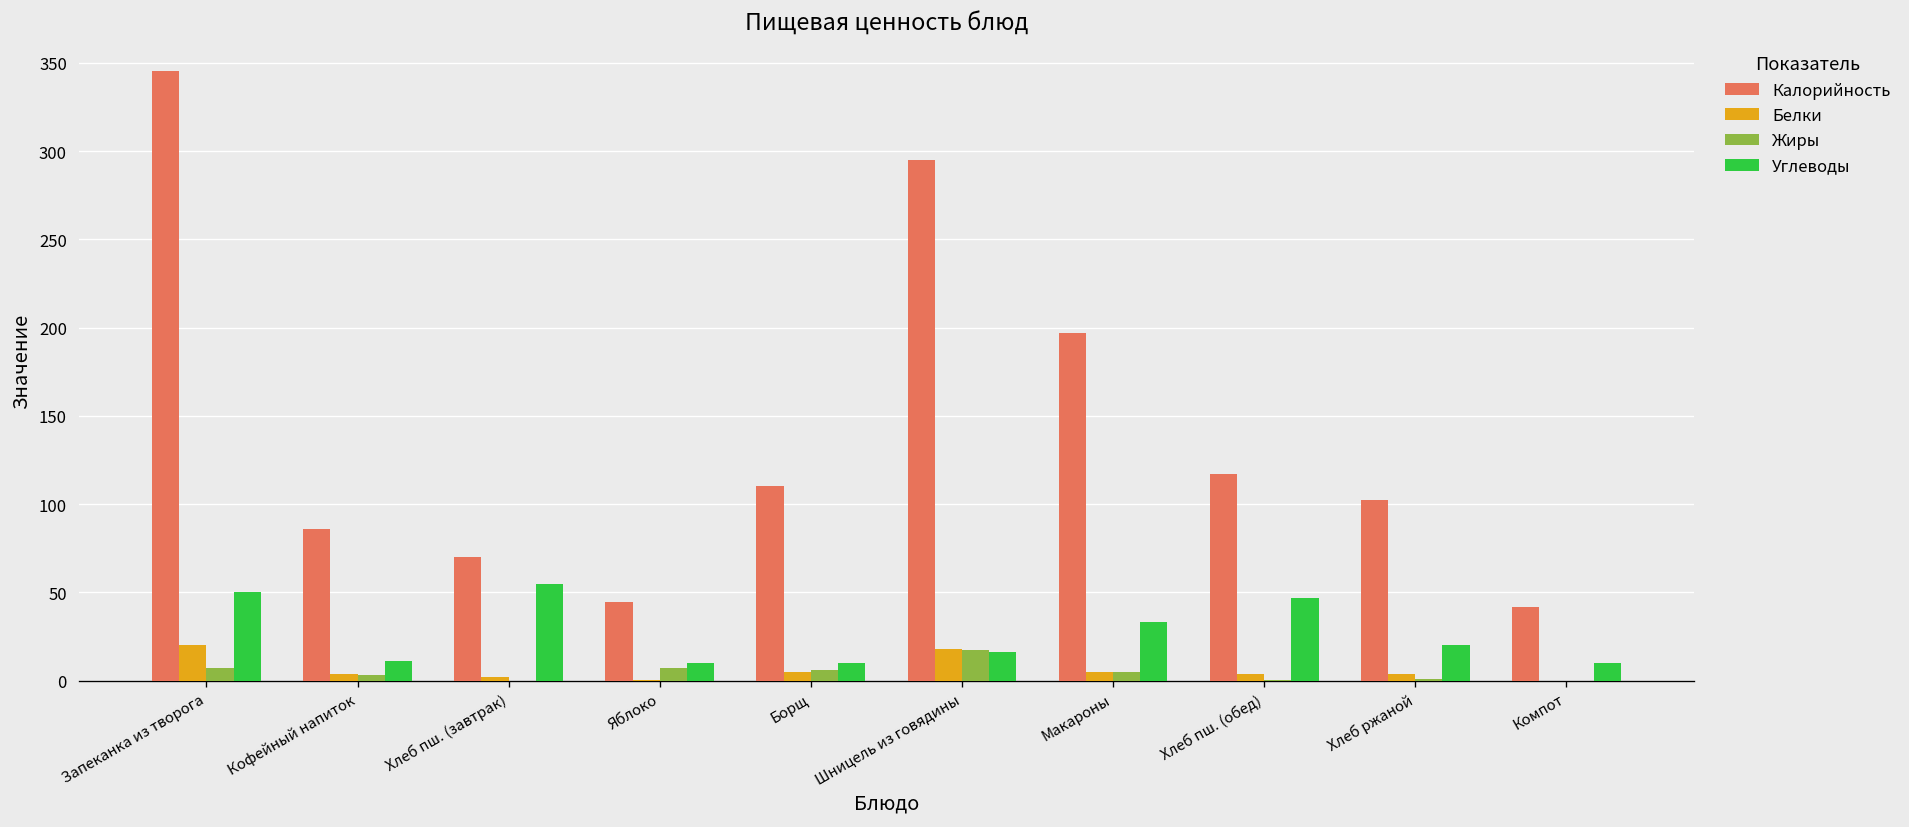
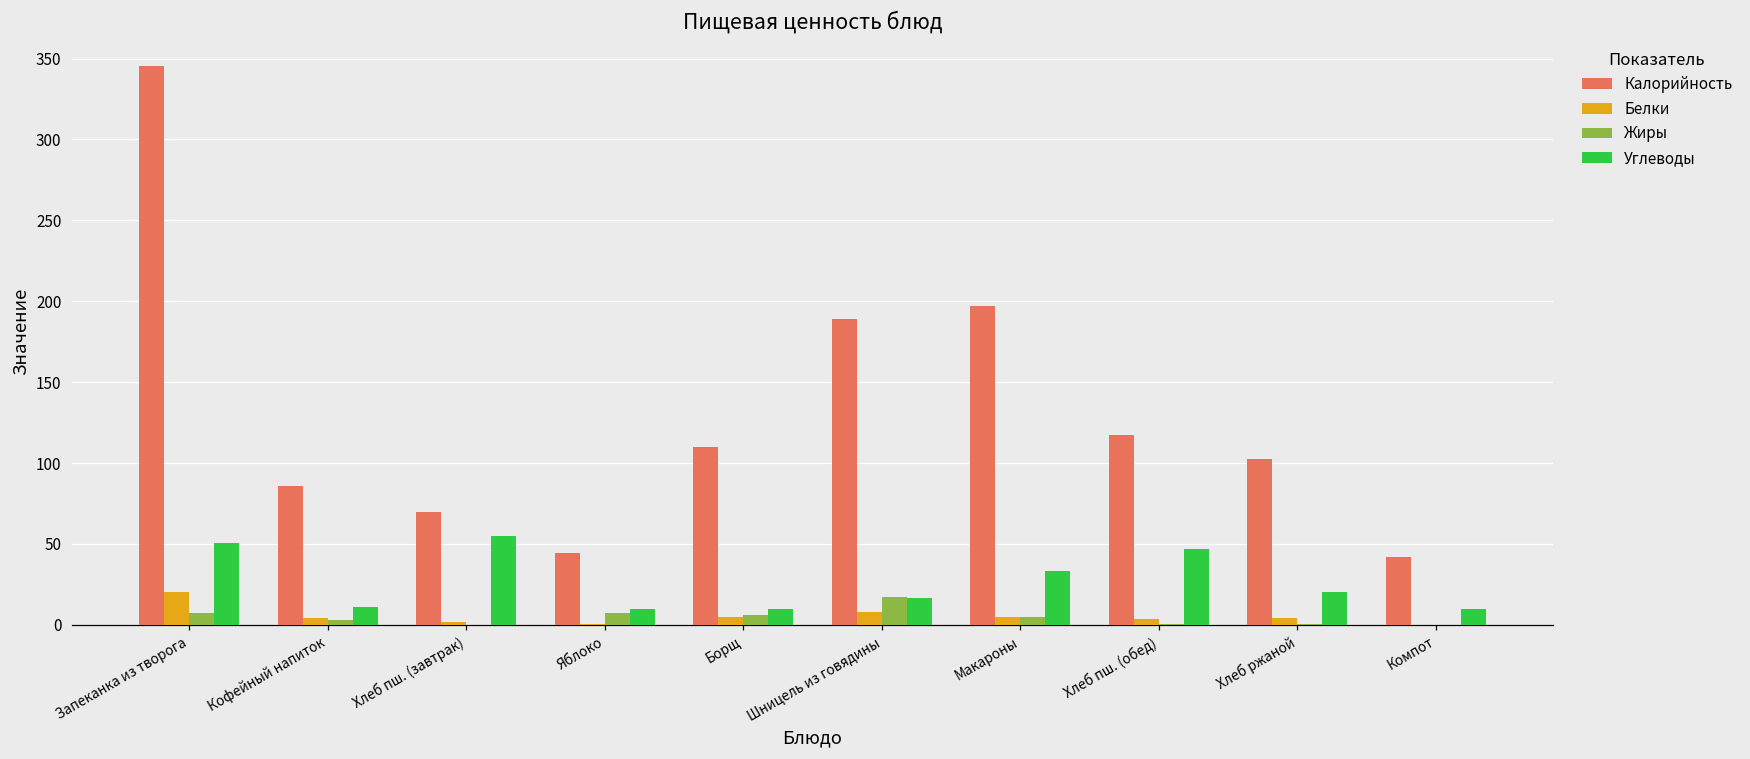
Калорийность, Шницель из говядины: 295 -> 189
Белки, Шницель из говядины: 18 -> 8
